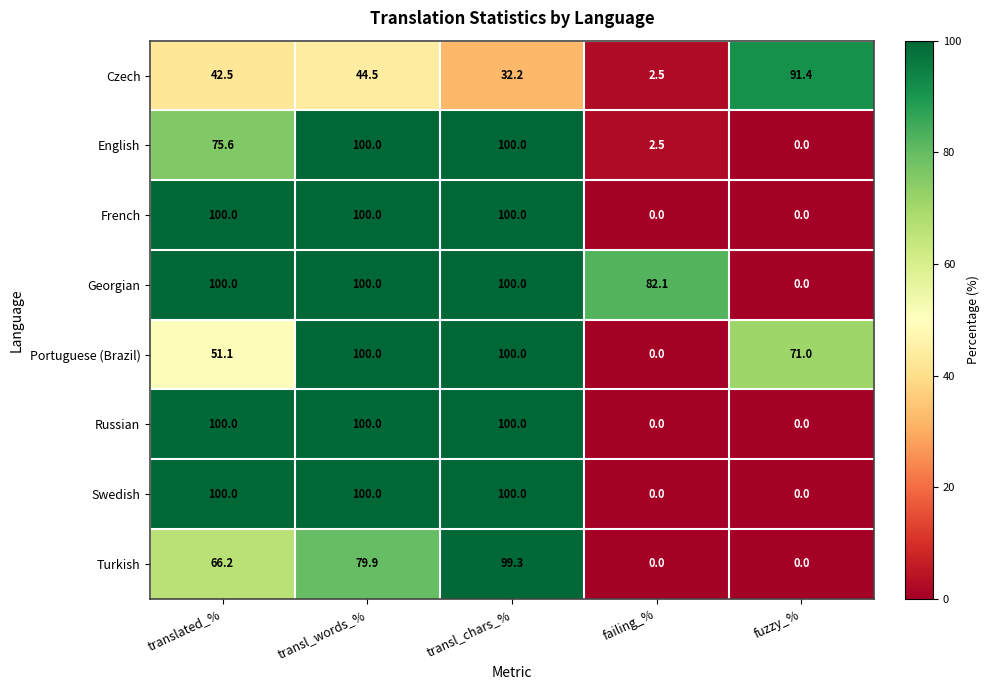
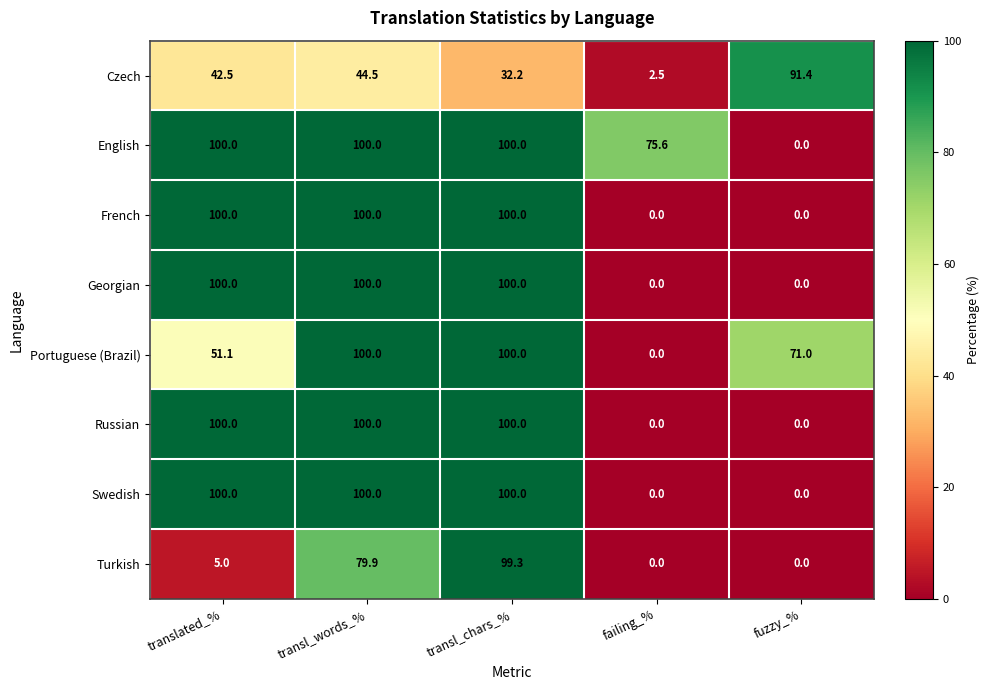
English, translated_%: 75.6 -> 100.0
English, failing_%: 2.5 -> 75.6
Georgian, failing_%: 82.1 -> 0.0
Turkish, translated_%: 66.2 -> 5.0
